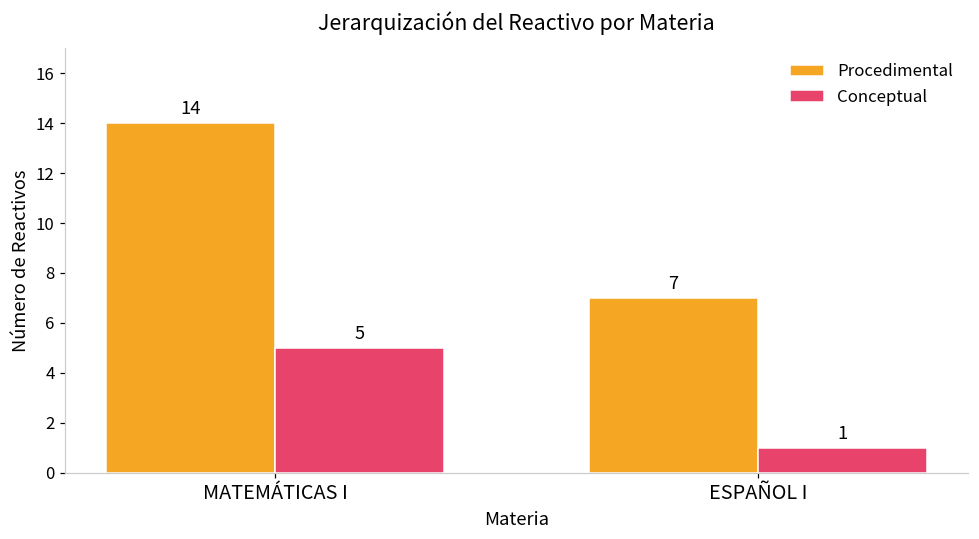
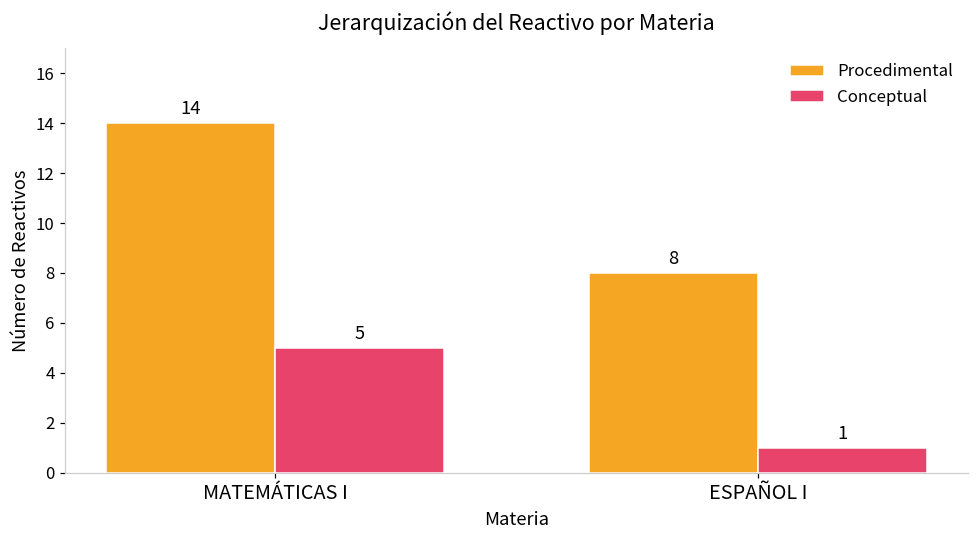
Procedimental, ESPAÑOL I: 7 -> 8
